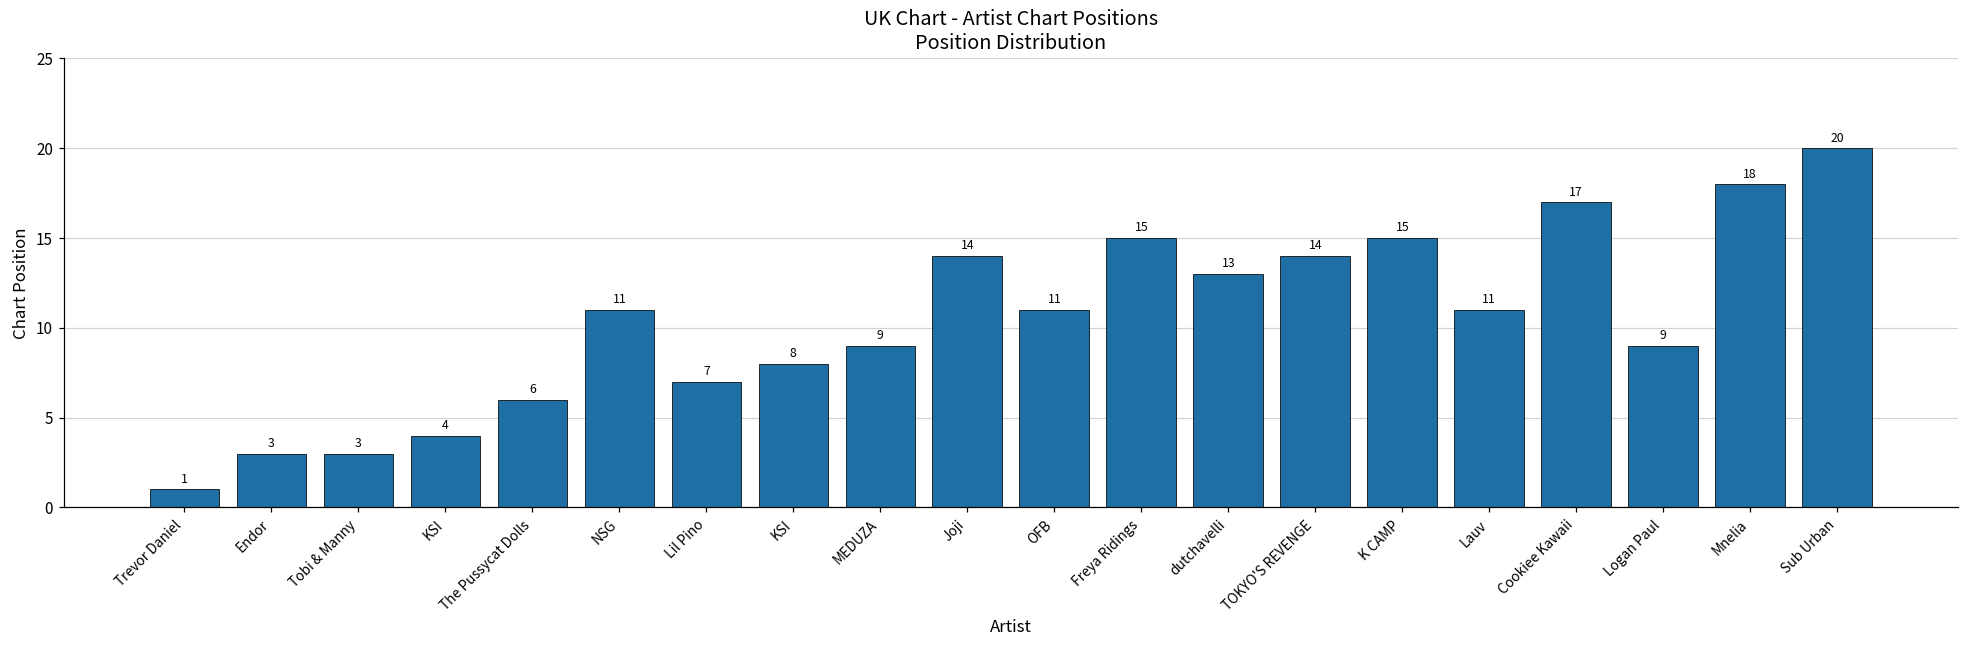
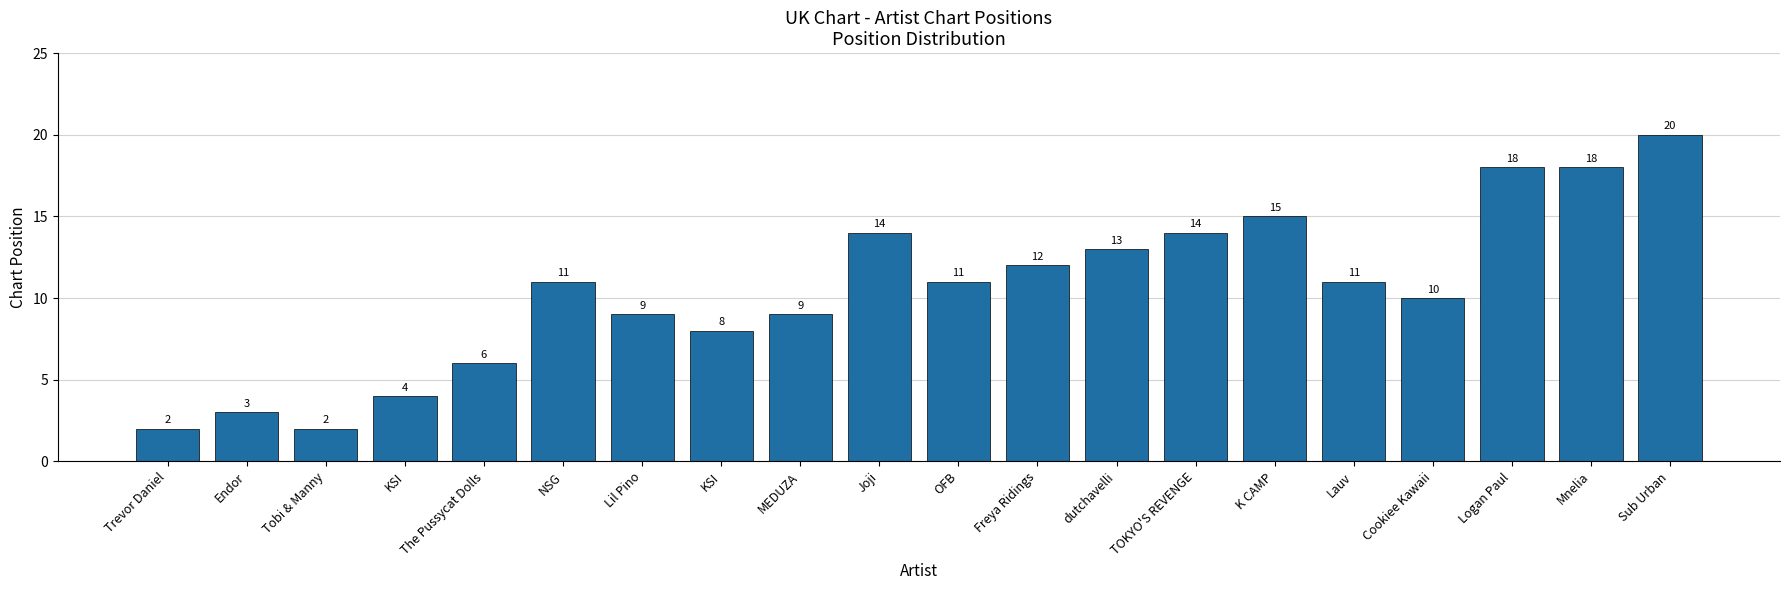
Trevor Daniel: 1 -> 2
Tobi & Manny: 3 -> 2
Lil Pino: 7 -> 9
Freya Ridings: 15 -> 12
Cookiee Kawaii: 17 -> 10
Logan Paul: 9 -> 18
